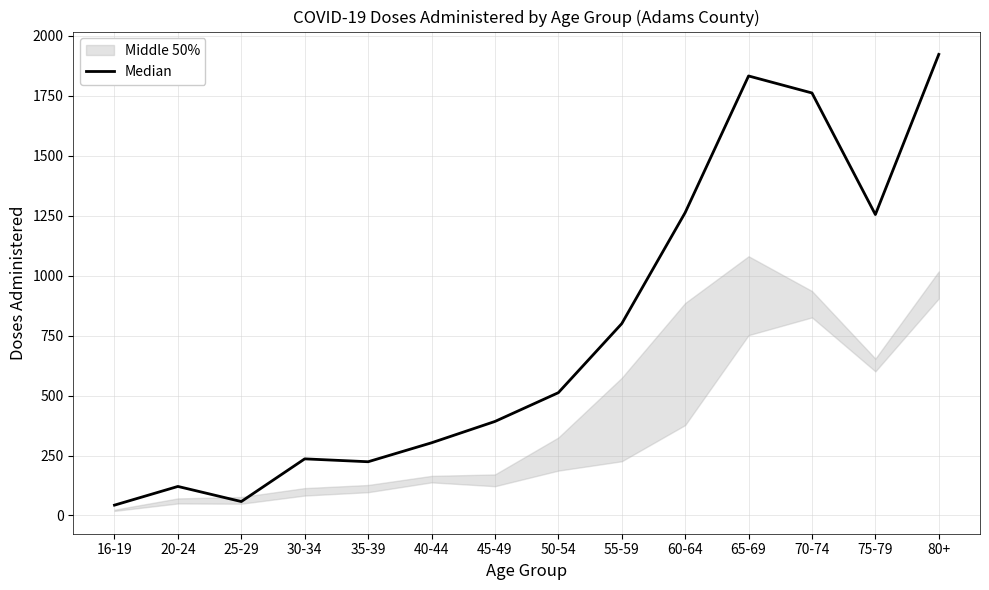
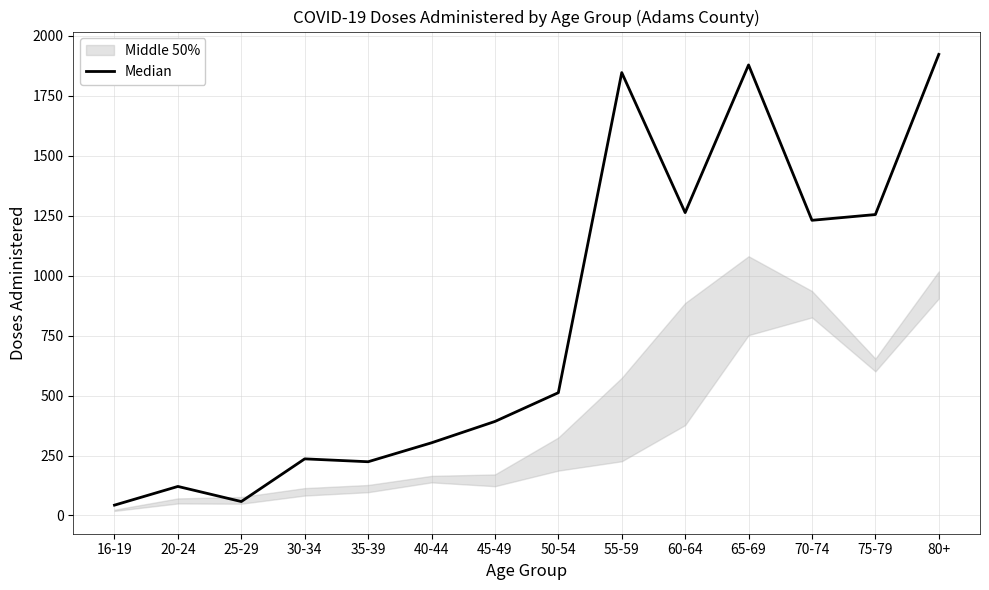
Median, 55-59: 800 -> 1850
Median, 65-69: 1830 -> 1880
Median, 70-74: 1760 -> 1230
